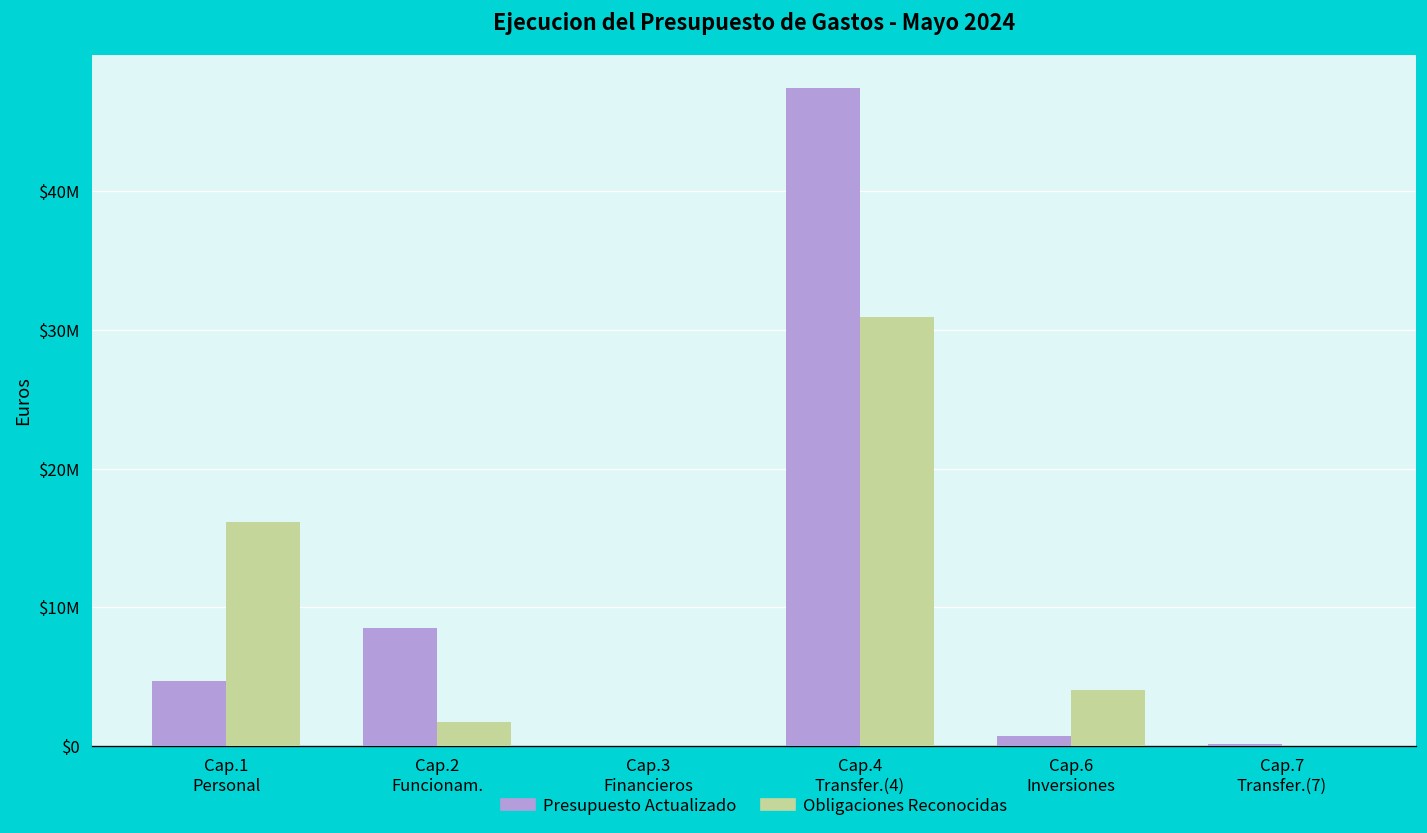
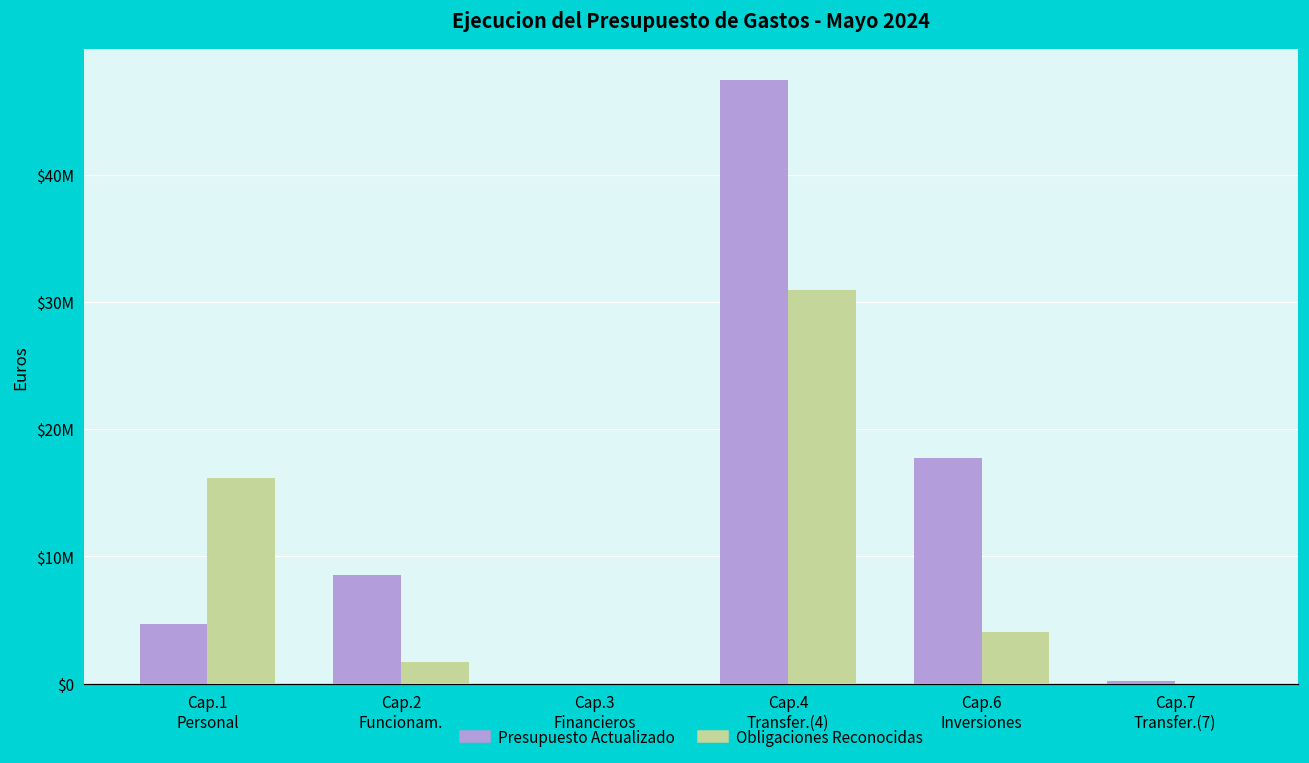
Presupuesto Actualizado, Cap.6 Inversiones: $700000 -> $17700000
